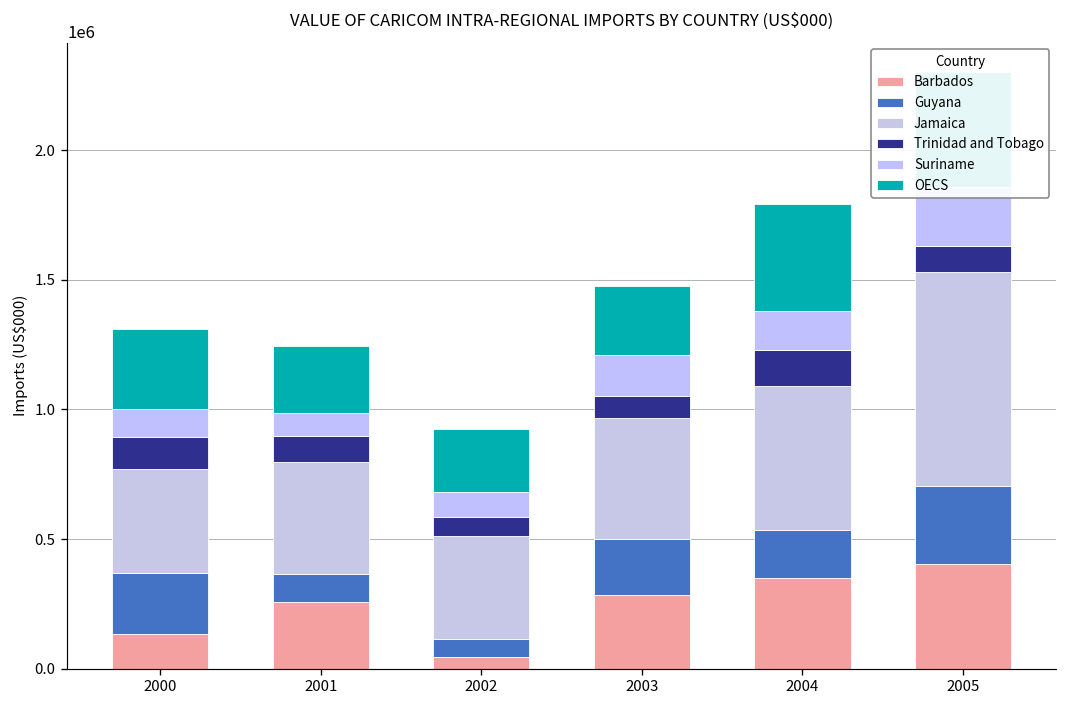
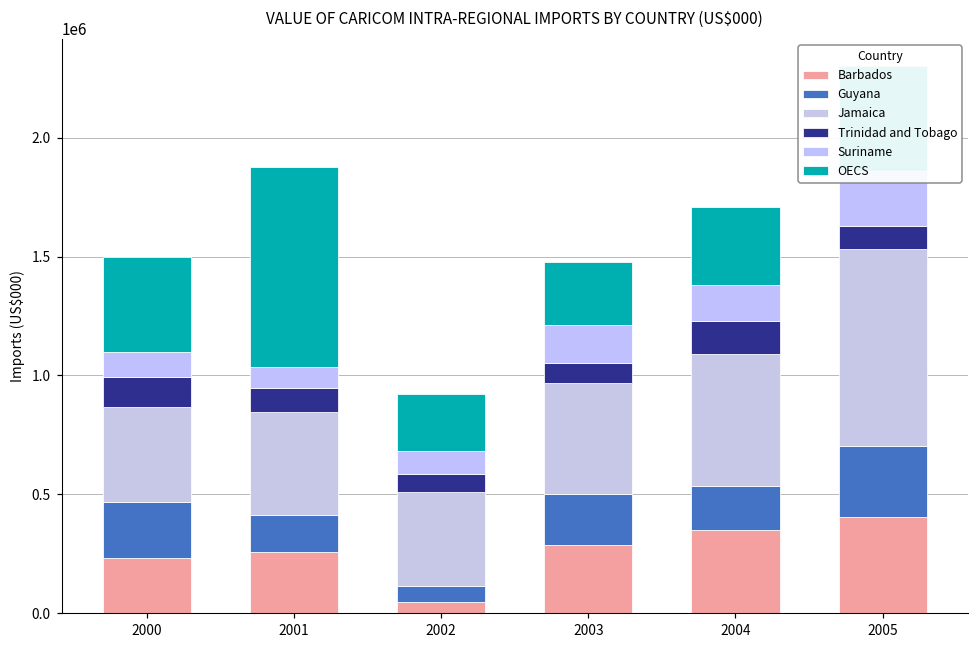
Barbados, 2000: 130000 -> 230000
OECS, 2000: 310000 -> 400000
Guyana, 2001: 110000 -> 160000
OECS, 2001: 260000 -> 840000
OECS, 2004: 410000 -> 330000
